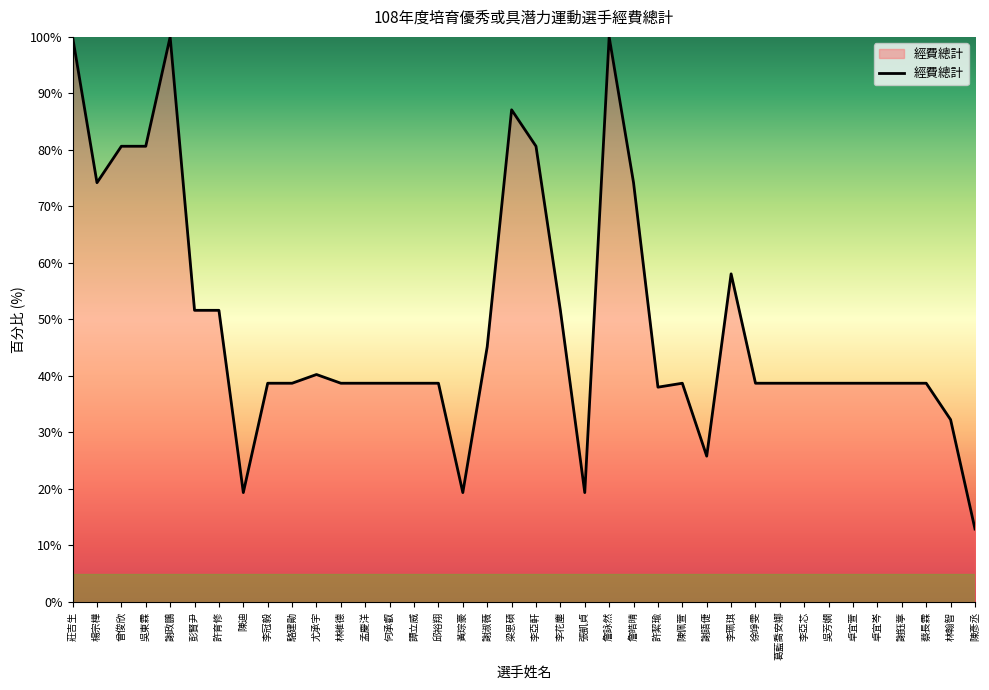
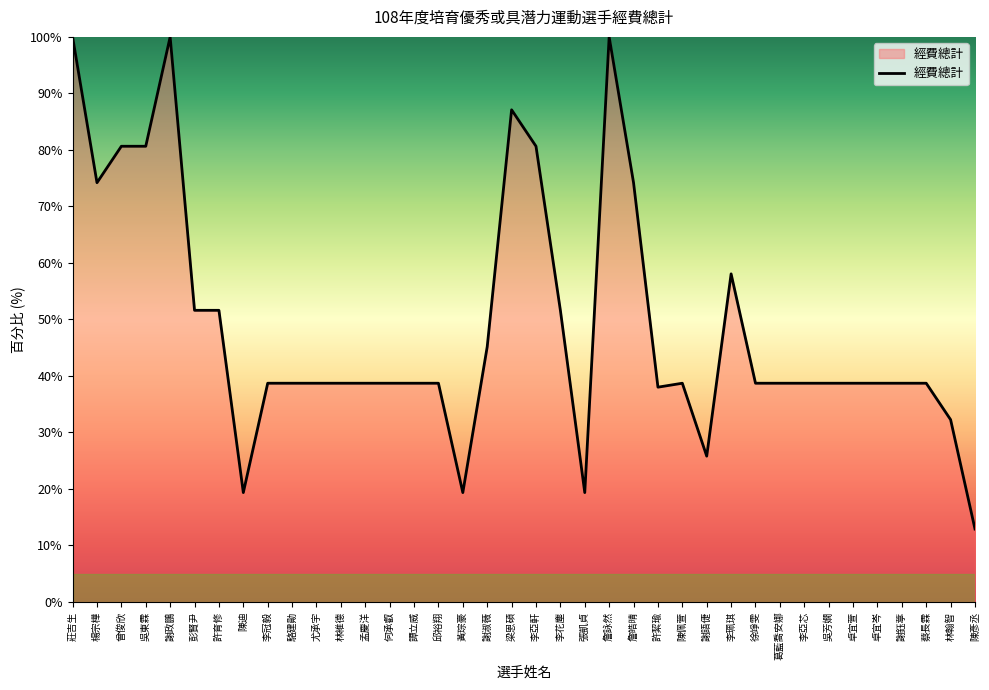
尤承宇: 40% -> 39%
